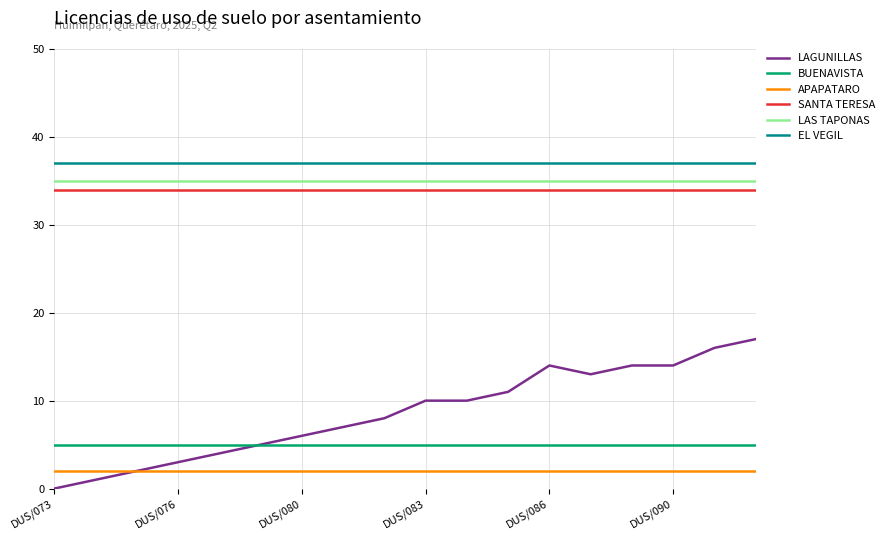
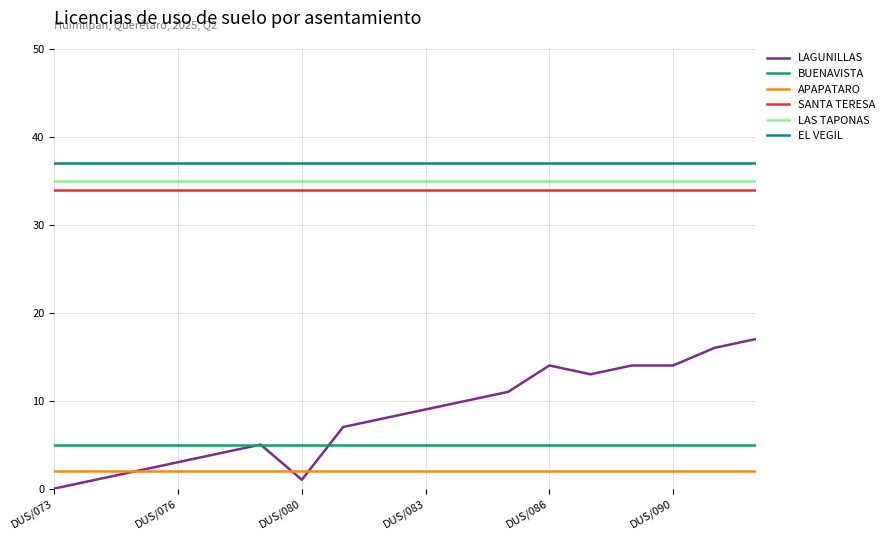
LAGUNILLAS, DUS/080: 6 -> 1
LAGUNILLAS, DUS/083: 10 -> 9
